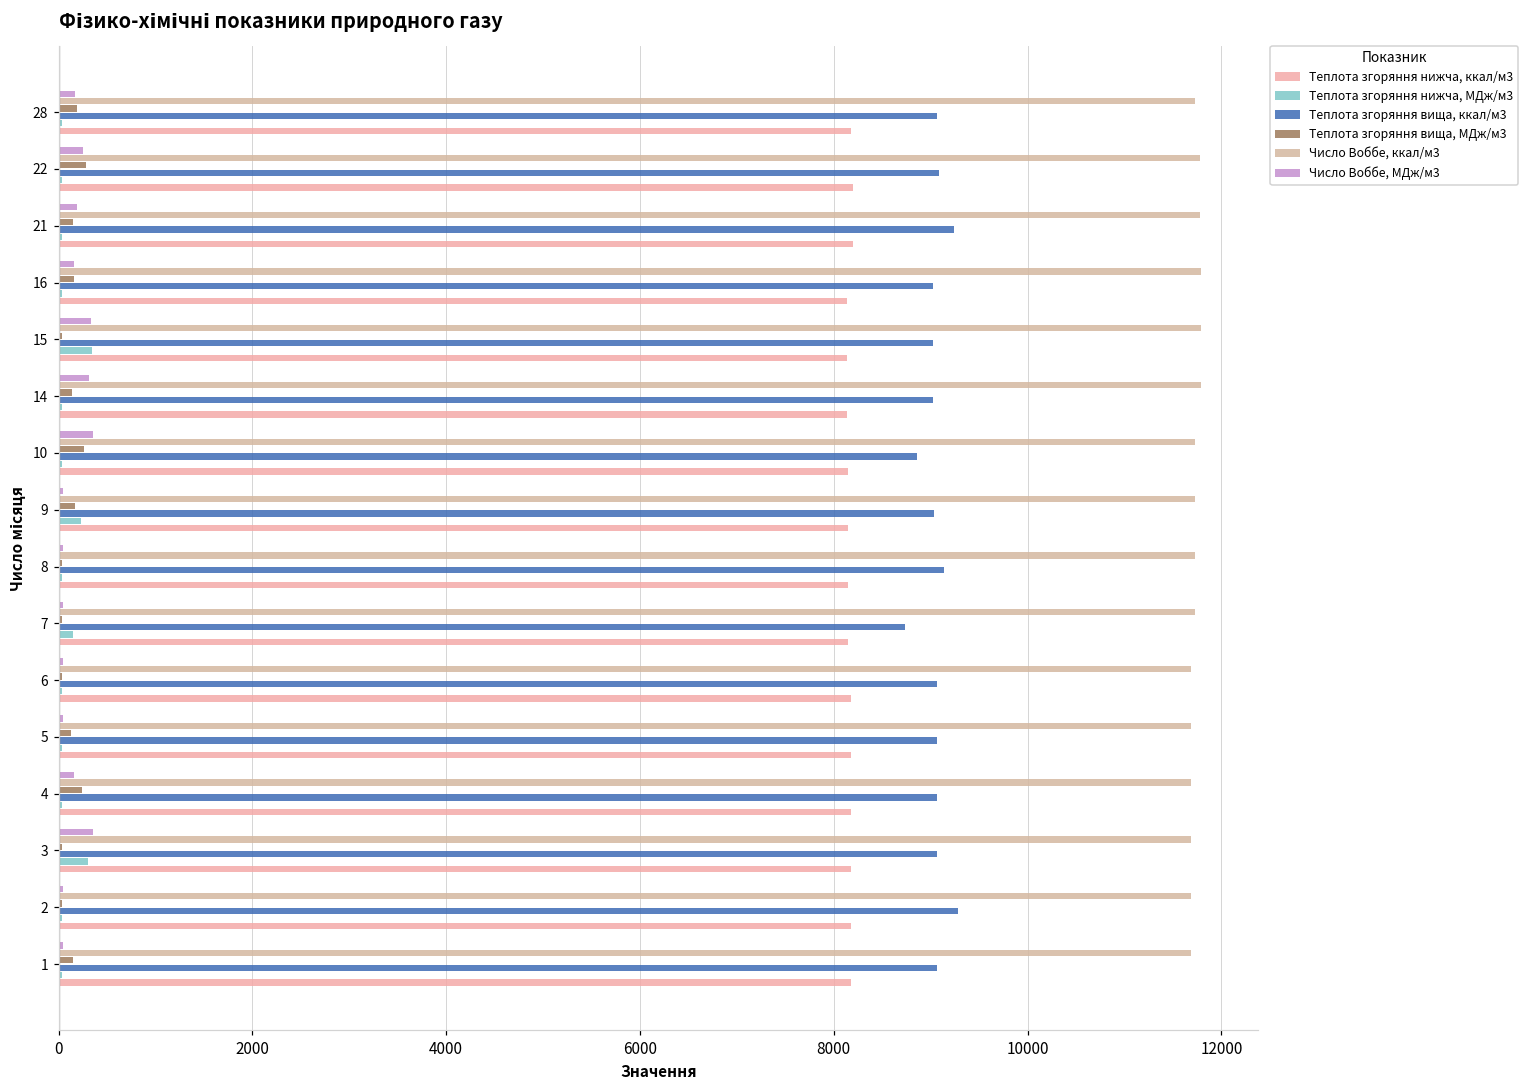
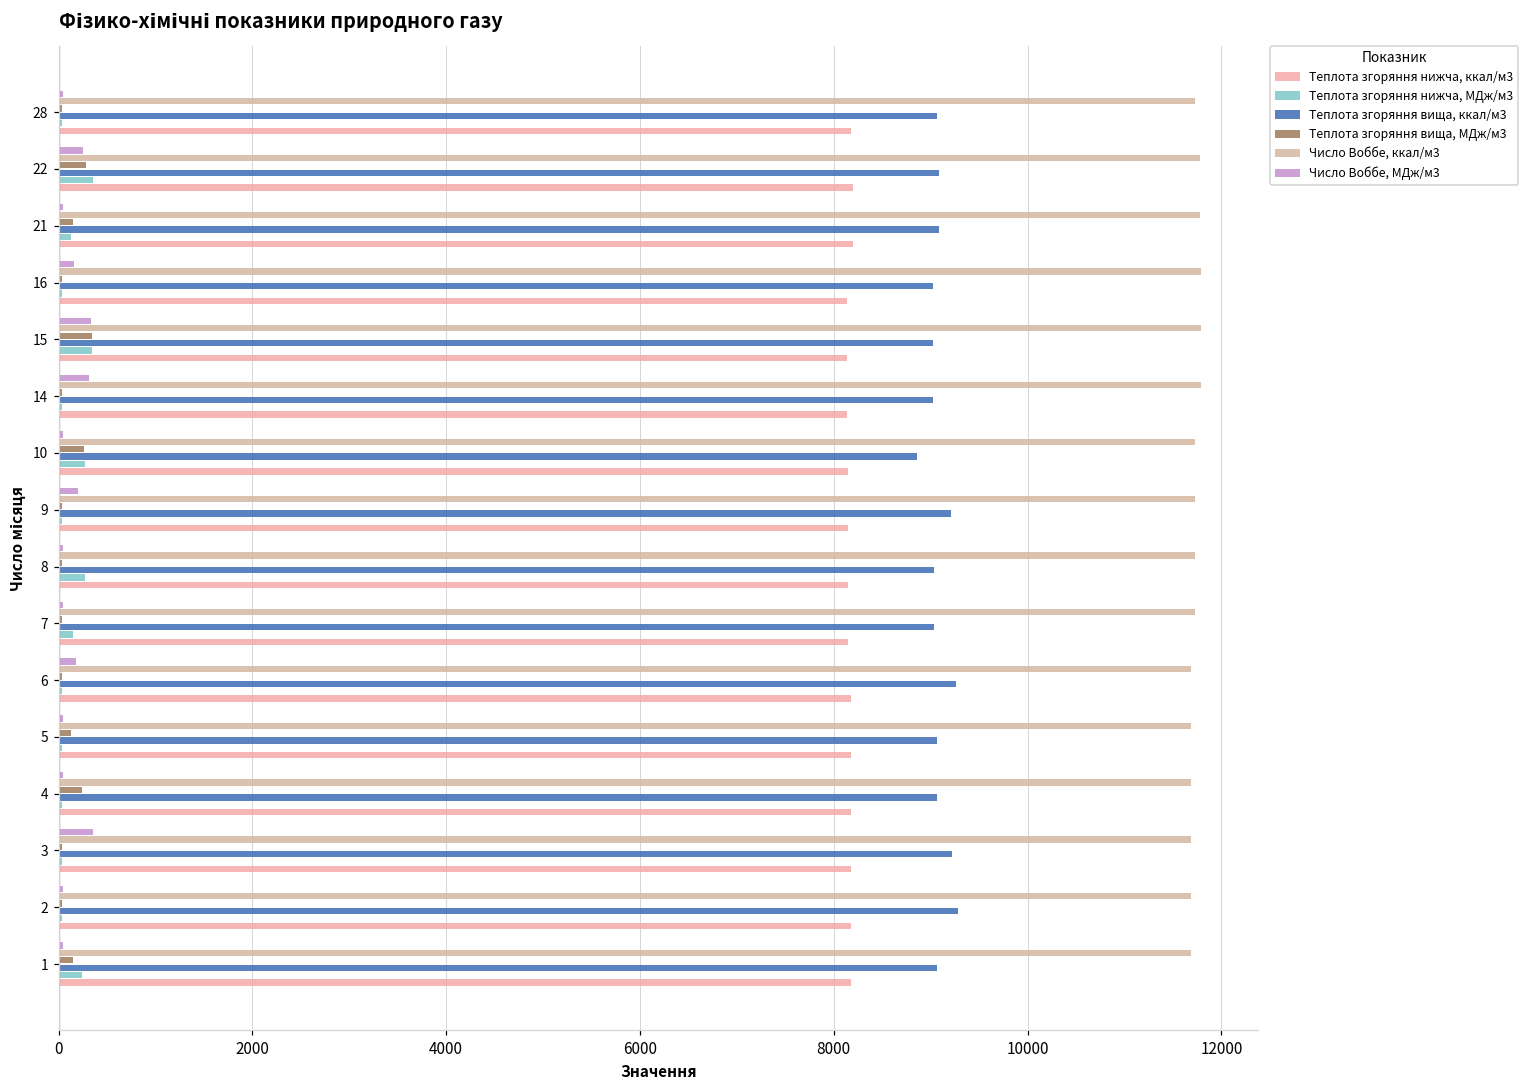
Число Воббе, МДж/м3, 28: 200 -> 0
Теплота згоряння вища, МДж/м3, 28: 200 -> 0
Теплота згоряння нижча, МДж/м3, 22: 0 -> 400
Число Воббе, МДж/м3, 21: 200 -> 0
Теплота згоряння вища, ккал/м3, 21: 9200 -> 9100
Теплота згоряння нижча, МДж/м3, 21: 0 -> 100
Теплота згоряння вища, МДж/м3, 16: 200 -> 0
Теплота згоряння вища, МДж/м3, 15: 0 -> 300
Теплота згоряння вища, МДж/м3, 14: 100 -> 0
Число Воббе, МДж/м3, 10: 400 -> 0
Теплота згоряння нижча, МДж/м3, 10: 0 -> 300
Число Воббе, МДж/м3, 9: 0 -> 200
Теплота згоряння вища, МДж/м3, 9: 200 -> 0
Теплота згоряння вища, ккал/м3, 9: 9000 -> 9200
Теплота згоряння нижча, МДж/м3, 9: 200 -> 0
Теплота згоряння вища, ккал/м3, 8: 9100 -> 9000
Теплота згоряння нижча, МДж/м3, 8: 0 -> 300
Теплота згоряння вища, ккал/м3, 7: 8700 -> 9000
Число Воббе, МДж/м3, 6: 0 -> 200
Теплота згоряння вища, ккал/м3, 6: 9100 -> 9300
Число Воббе, МДж/м3, 4: 200 -> 0
Теплота згоряння вища, ккал/м3, 3: 9100 -> 9200
Теплота згоряння нижча, МДж/м3, 3: 300 -> 0
Теплота згоряння нижча, МДж/м3, 1: 0 -> 200
